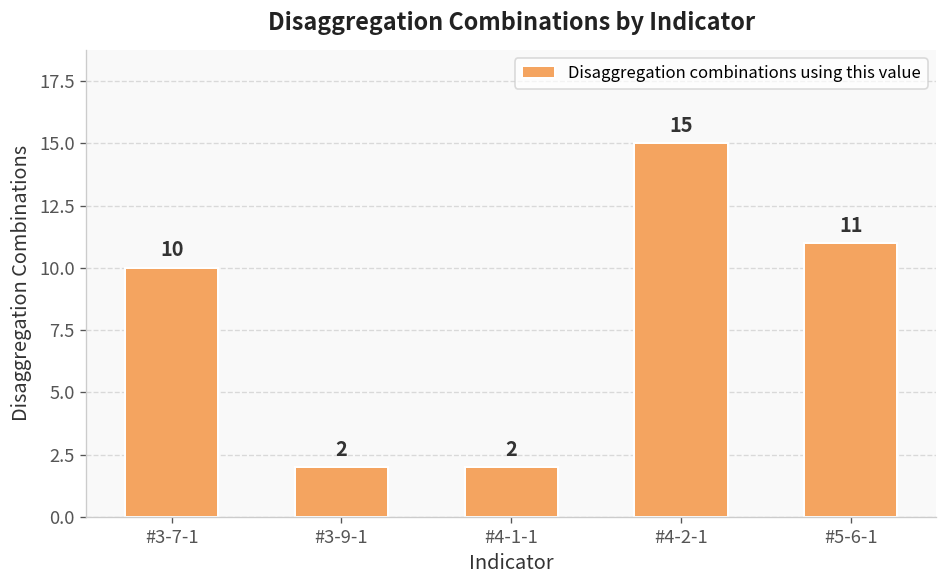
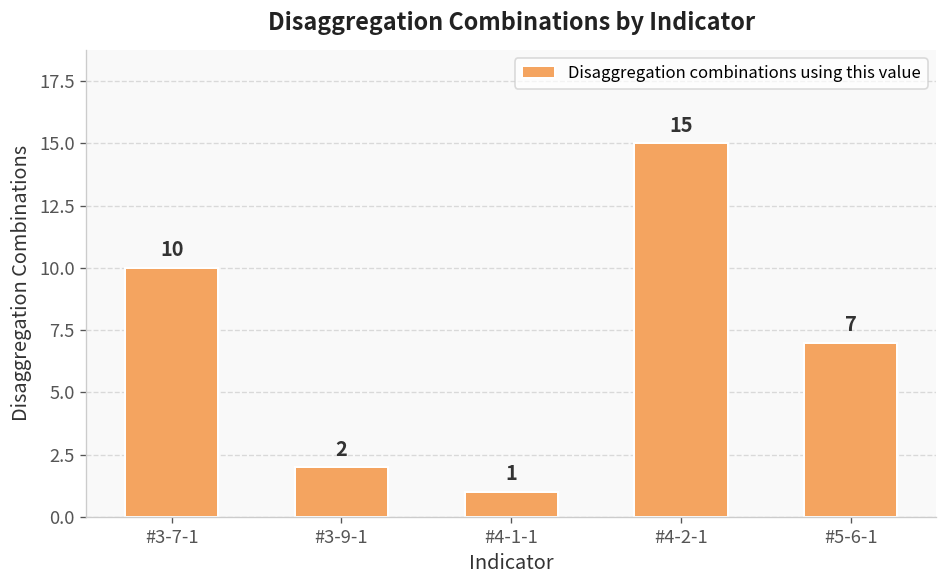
#4-1-1: 2 -> 1
#5-6-1: 11 -> 7
